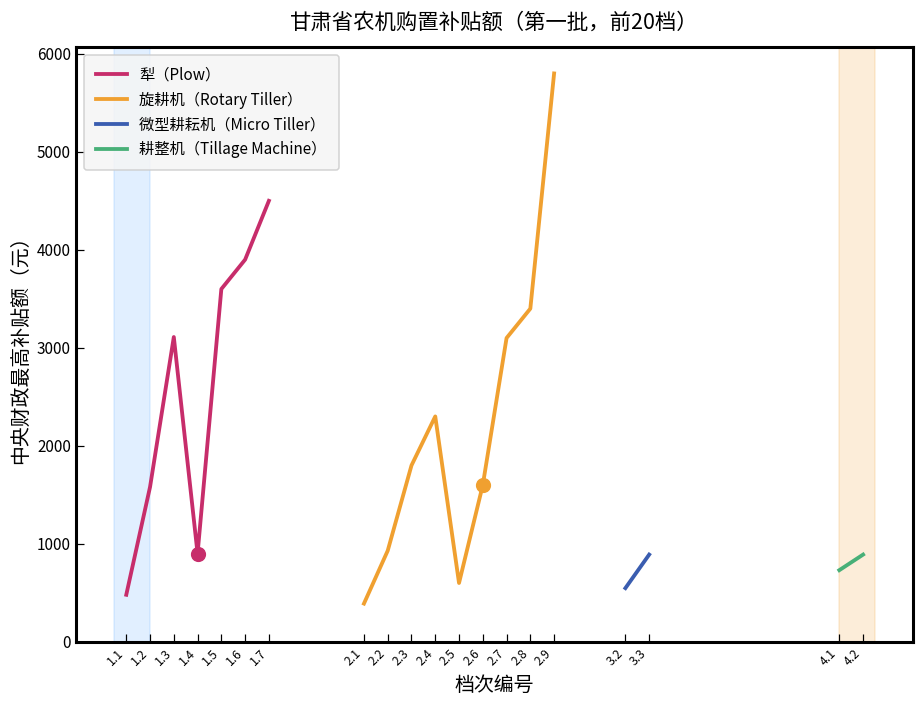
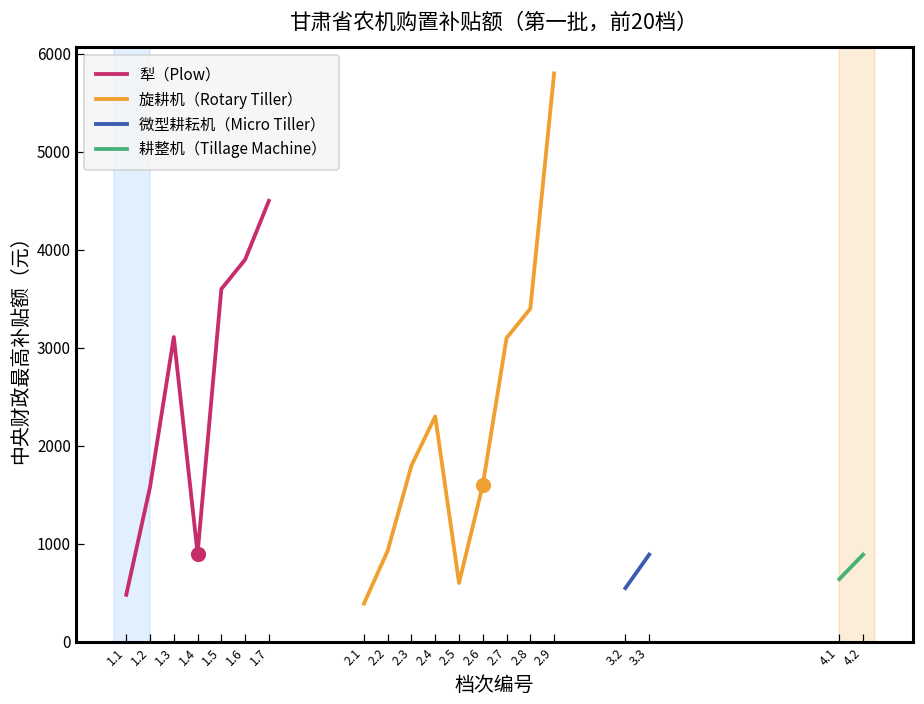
耕整机（Tillage Machine）, 4.1: 700 -> 600
